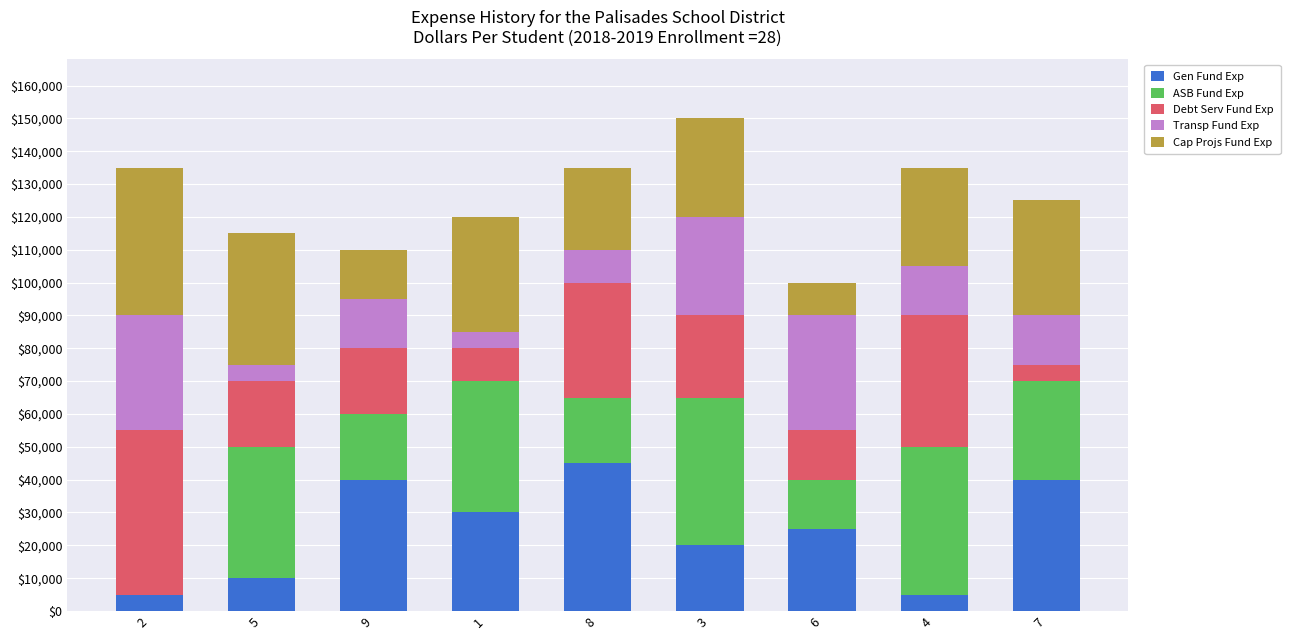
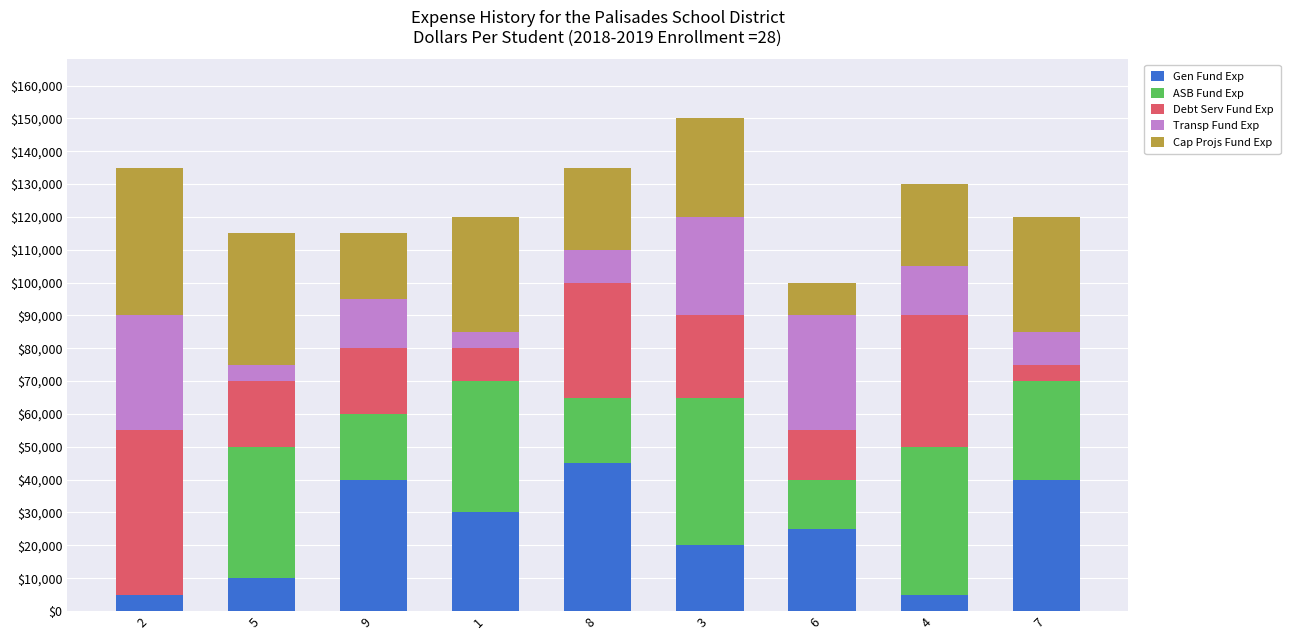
Cap Projs Fund Exp, 9: $15,000 -> $20,000
Cap Projs Fund Exp, 4: $30,000 -> $25,000
Transp Fund Exp, 7: $15,000 -> $10,000
